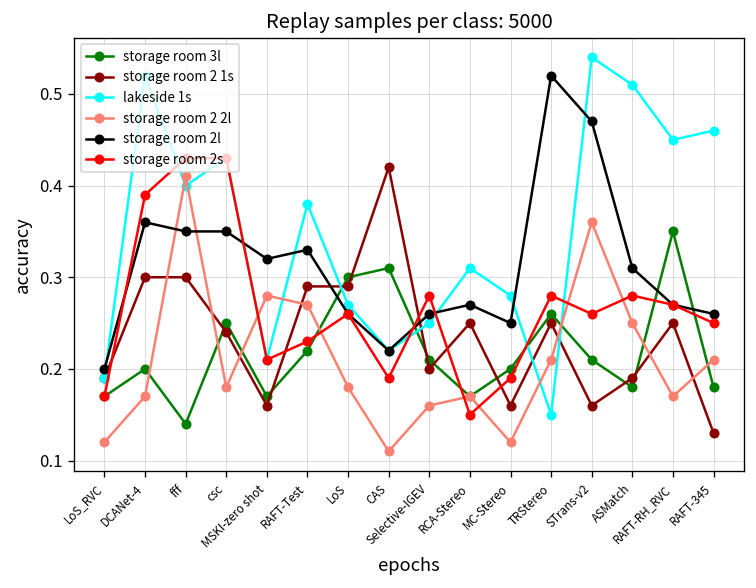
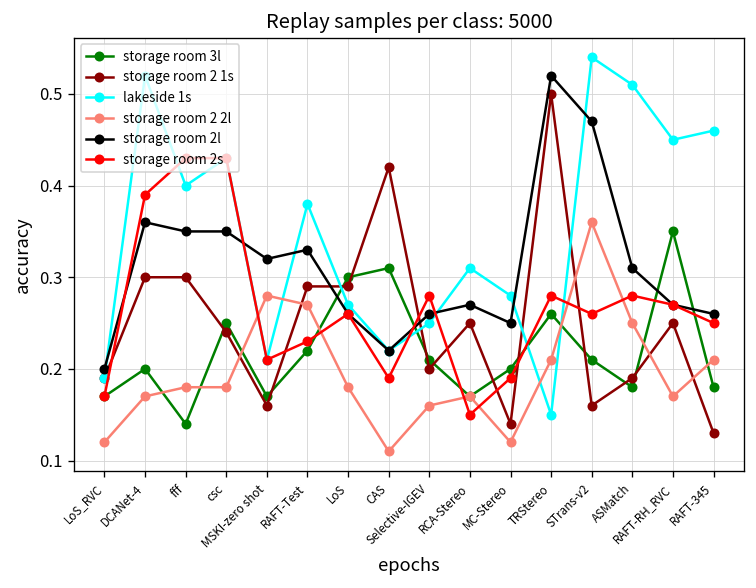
storage room 2 2l, fff: 0.41 -> 0.18
storage room 2 1s, MC-Stereo: 0.16 -> 0.14
storage room 2 1s, TRStereo: 0.25 -> 0.50
